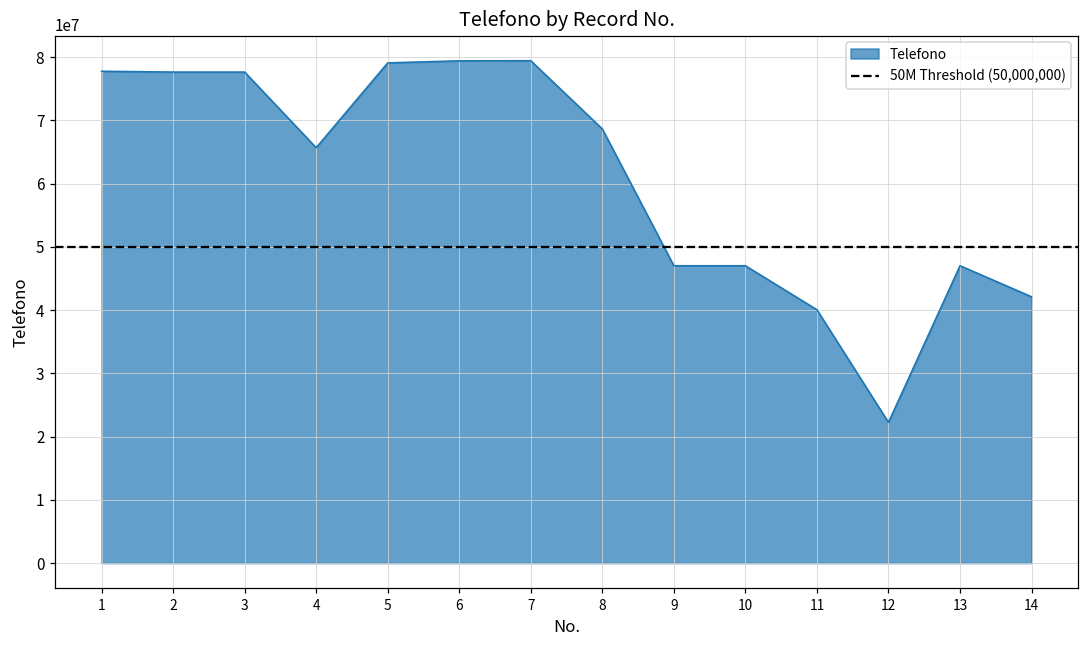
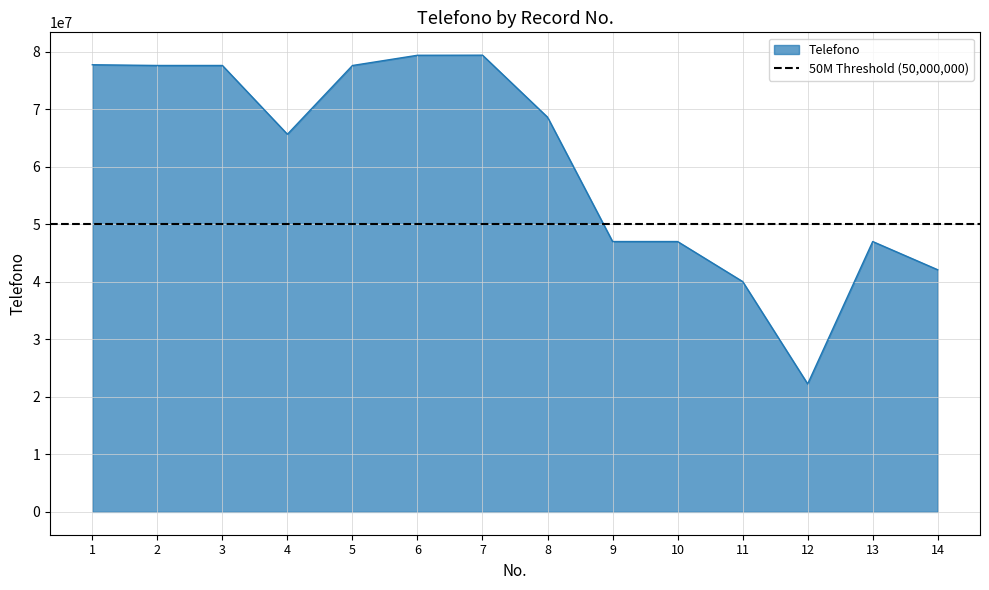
5: 79000000 -> 78000000
